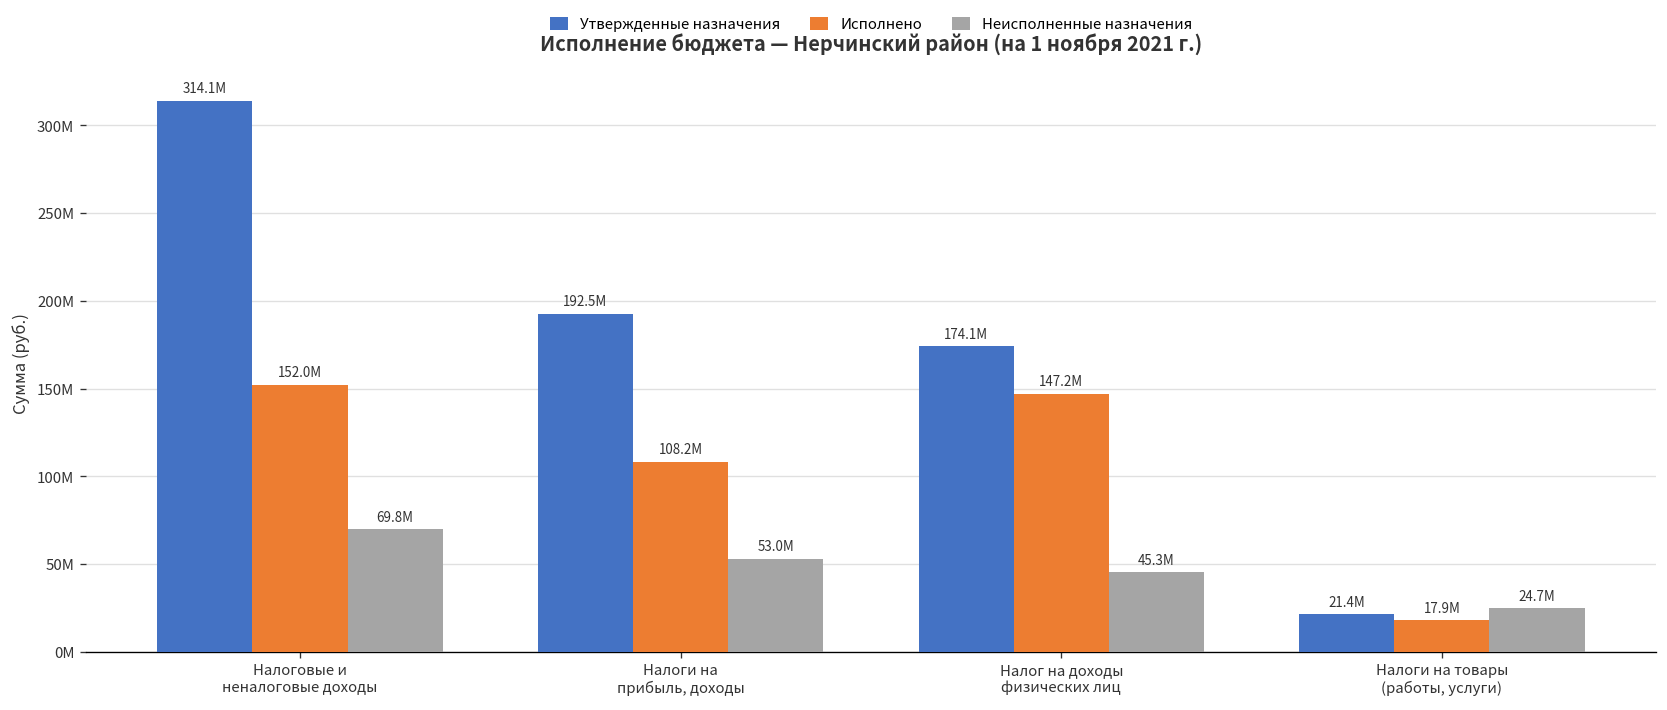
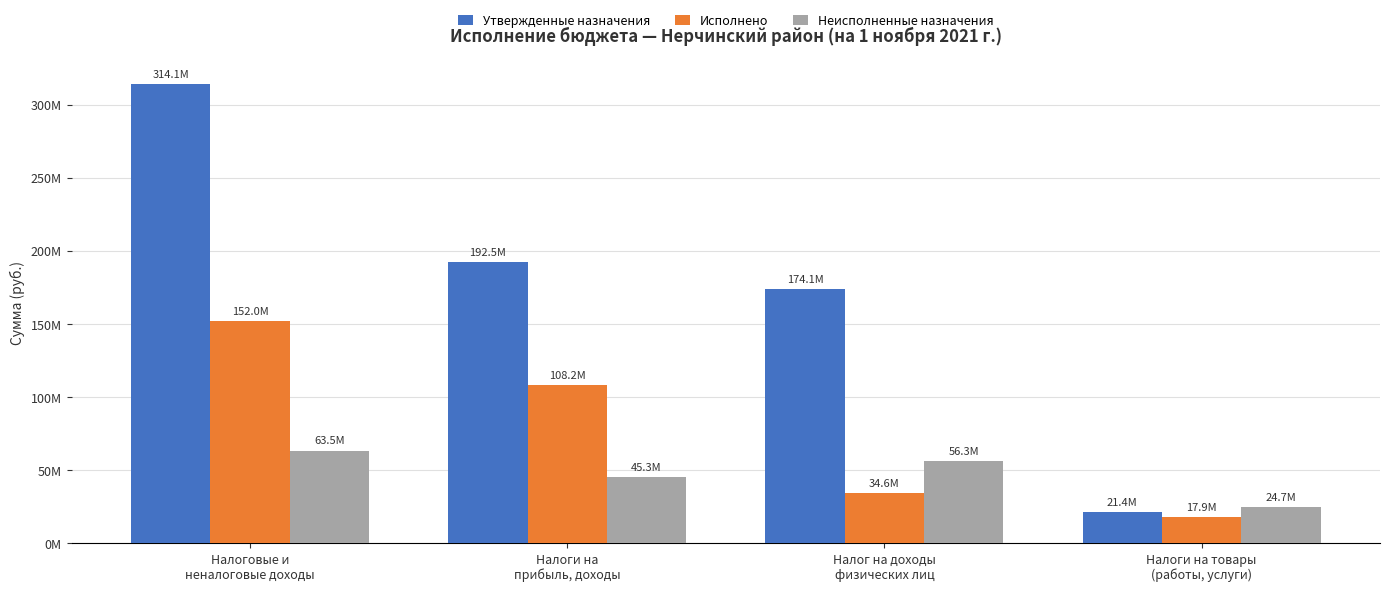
Неисполненные назначения, Налоговые и неналоговые доходы: 69.8M -> 63.5M
Неисполненные назначения, Налоги на прибыль, доходы: 53.0M -> 45.3M
Исполнено, Налог на доходы физических лиц: 147.2M -> 34.6M
Неисполненные назначения, Налог на доходы физических лиц: 45.3M -> 56.3M
